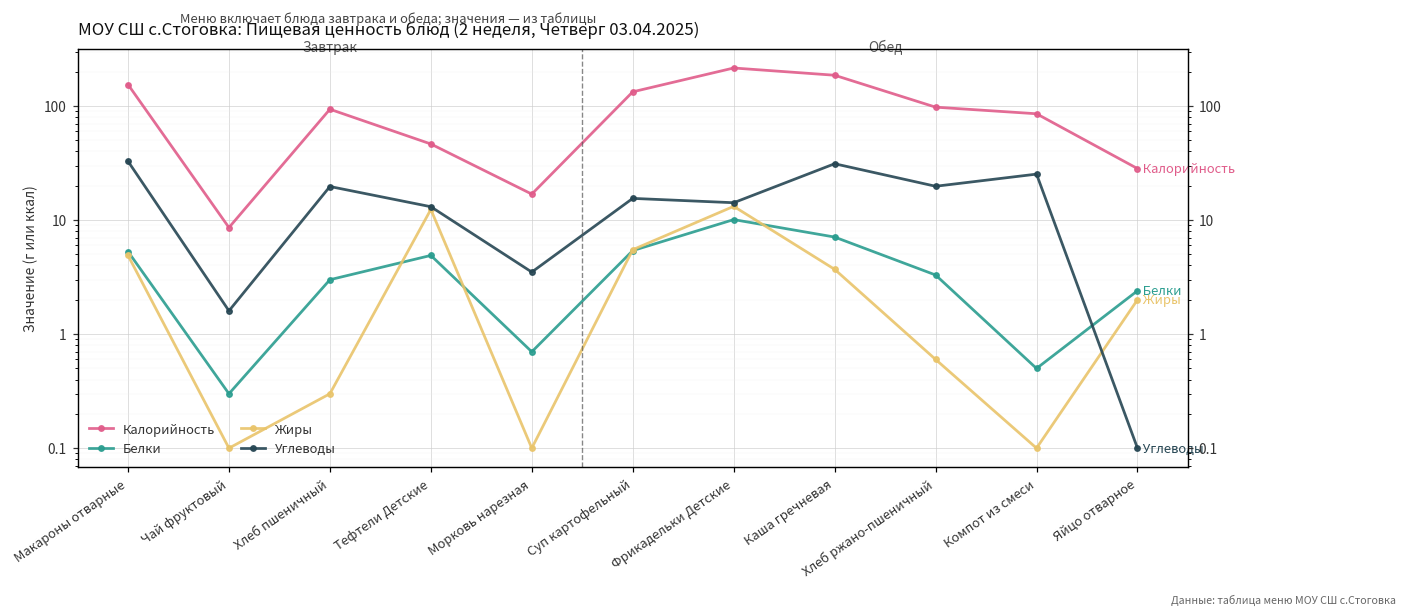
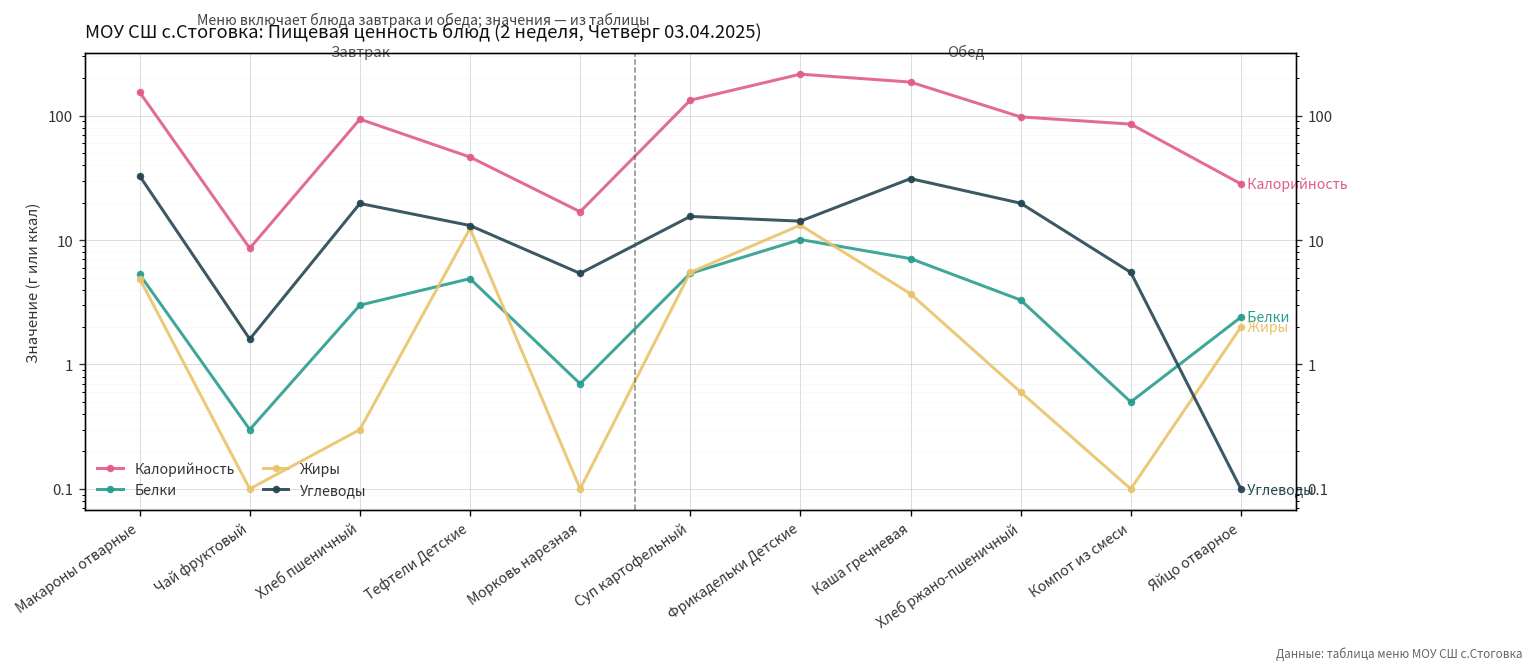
Углеводы, Морковь нарезная: 3.5 -> 5
Углеводы, Компот из смеси: 25 -> 6
